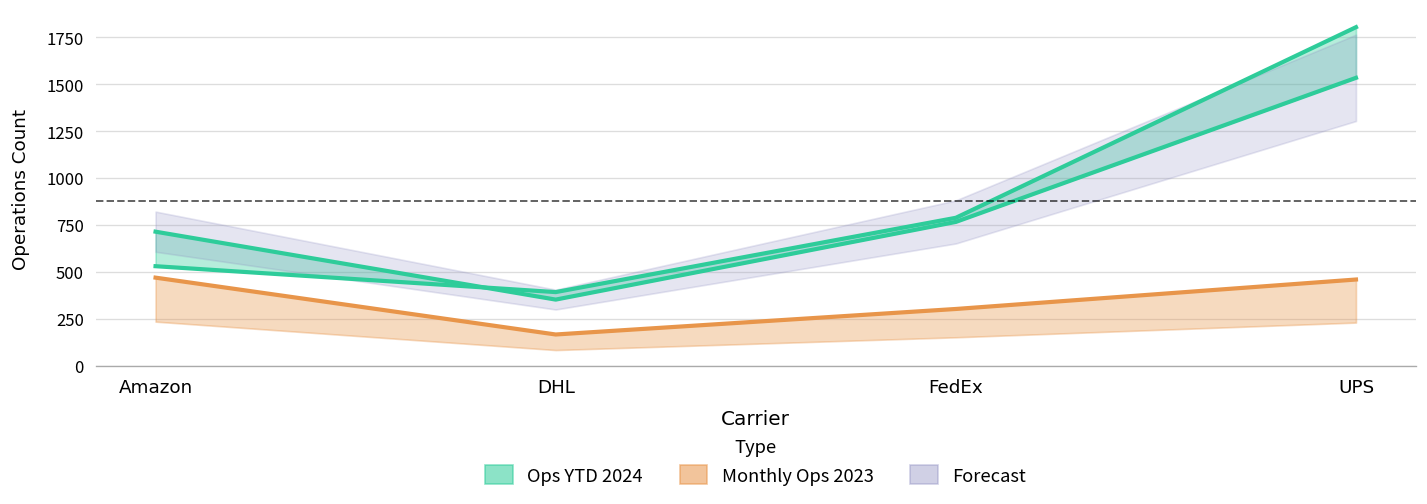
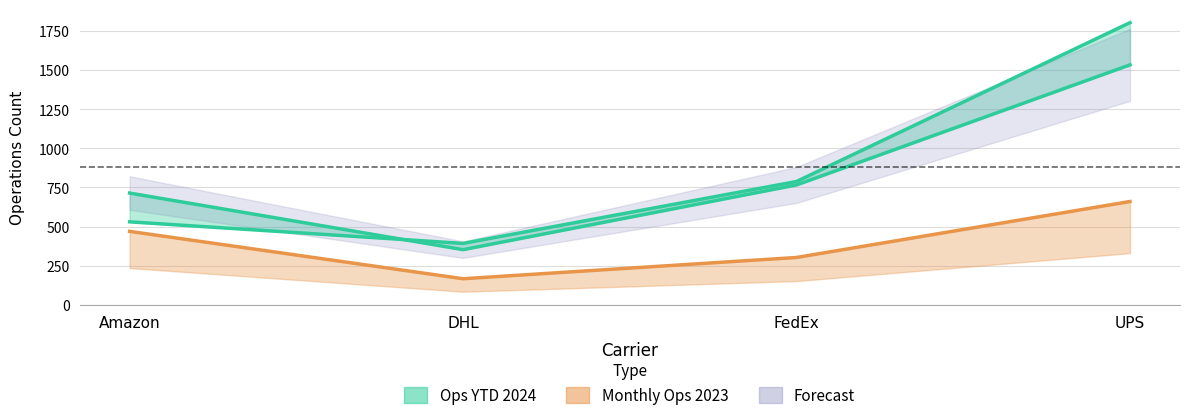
Monthly Ops 2023, UPS: 460 -> 660
